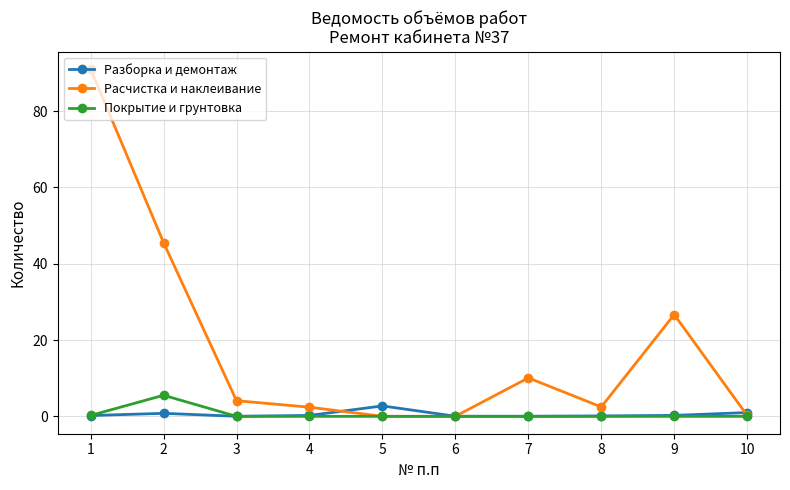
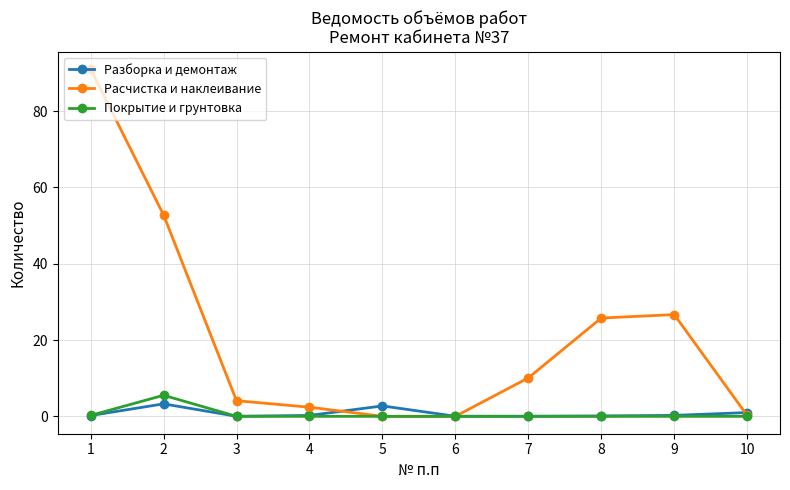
Разборка и демонтаж, 2: 1 -> 3
Расчистка и наклеивание, 2: 46 -> 53
Расчистка и наклеивание, 8: 2 -> 26
